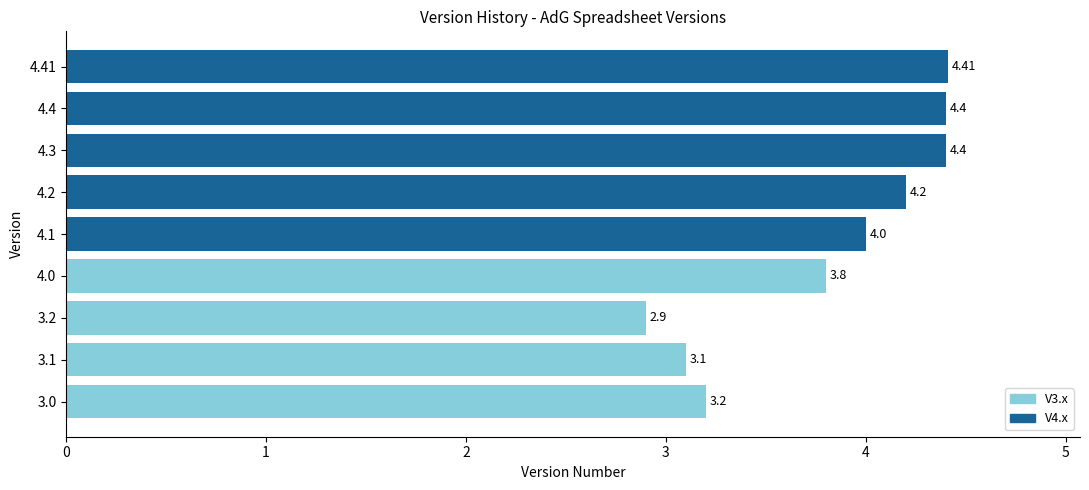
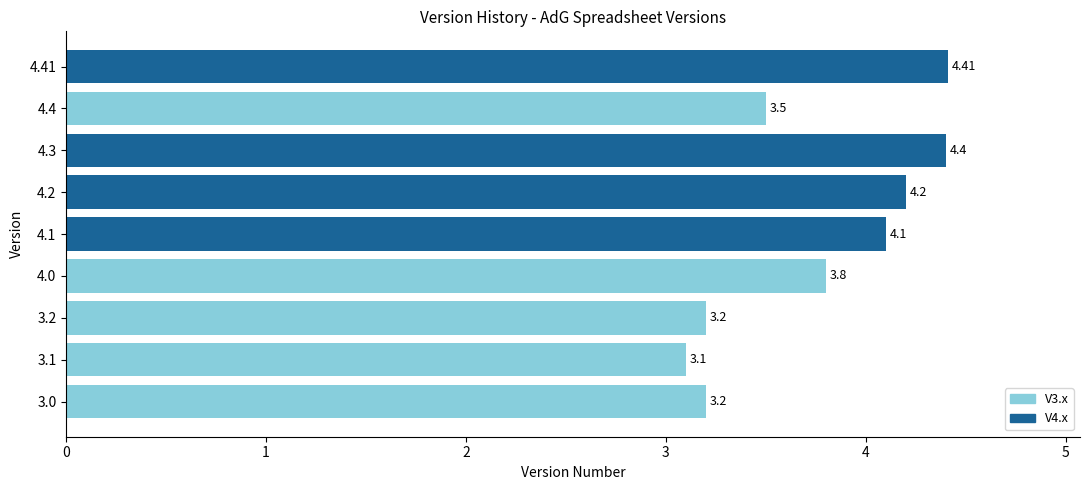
4.4: 4.4 -> 3.5
4.1: 4.0 -> 4.1
3.2: 2.9 -> 3.2
